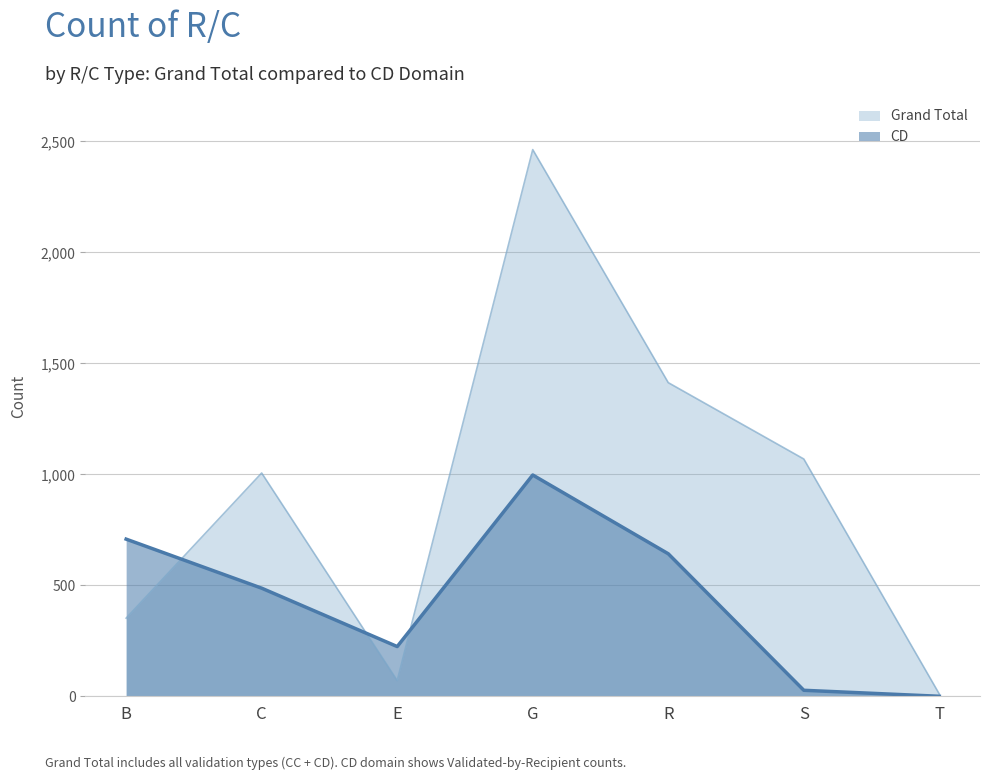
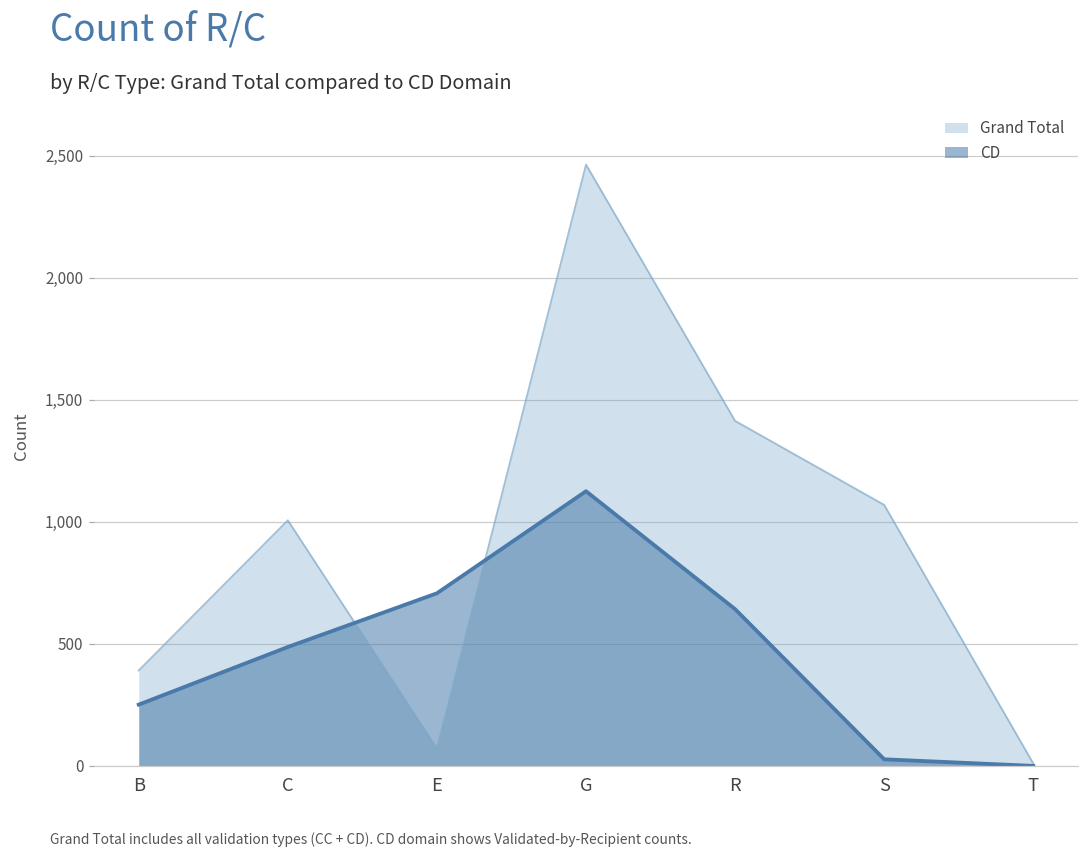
Grand Total, B: 350 -> 390
CD, B: 710 -> 250
CD, E: 220 -> 710
CD, G: 1,000 -> 1,130
